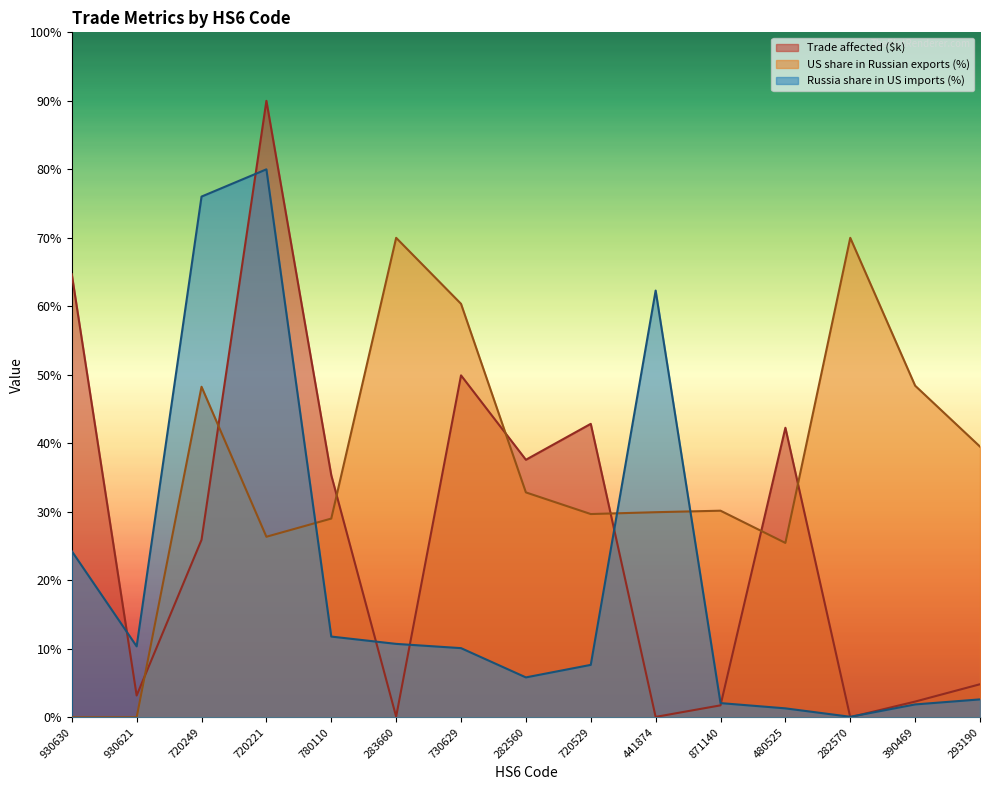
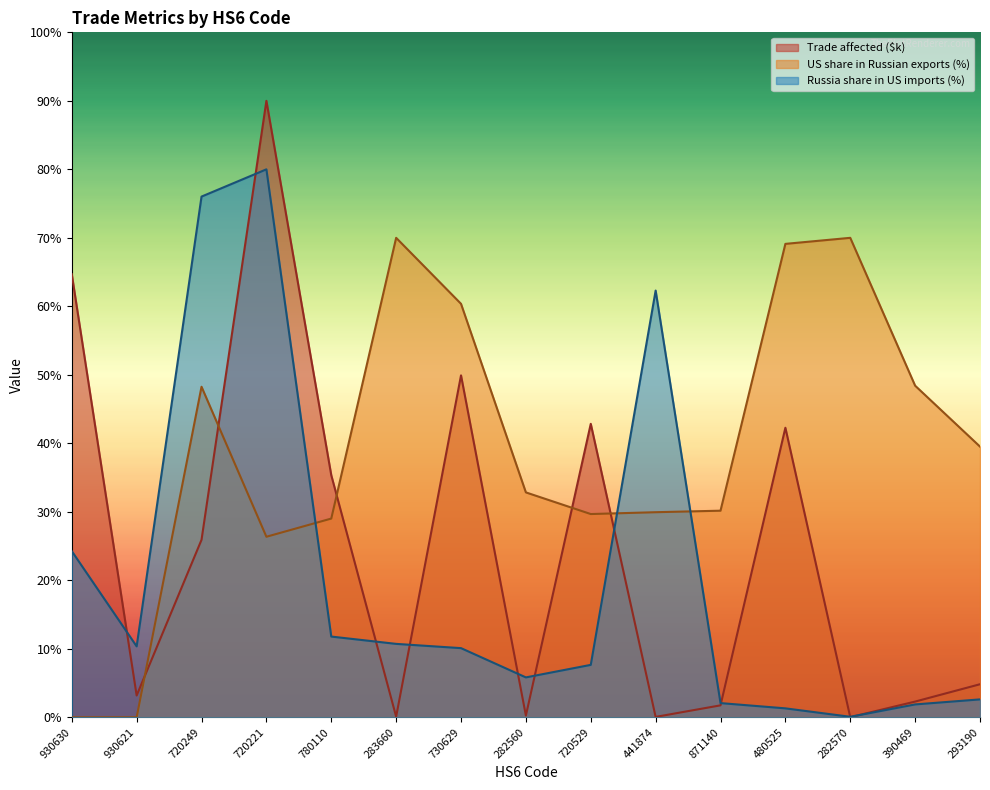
Trade affected ($k), 282560: 38% -> 0%
US share in Russian exports (%), 480525: 25% -> 69%
